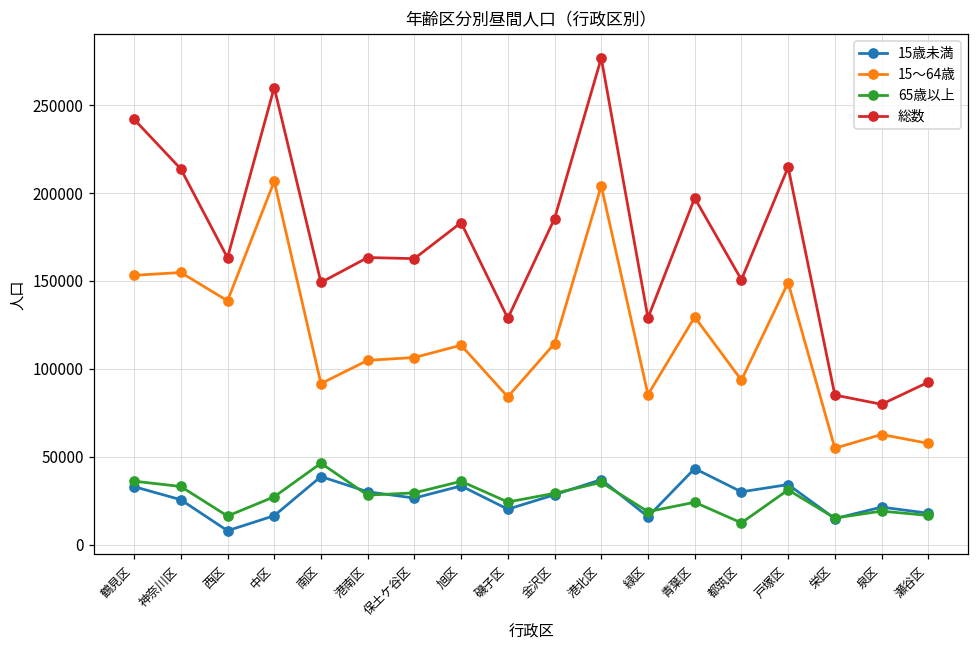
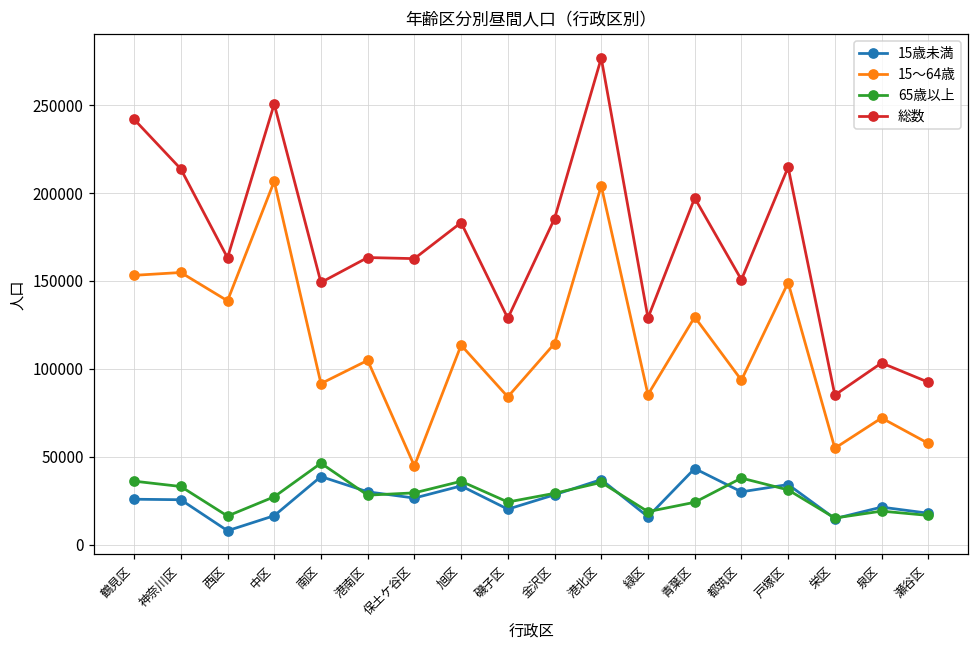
15歳未満, 鶴見区: 33000 -> 26000
総数, 中区: 260000 -> 251000
15～64歳, 保土ケ谷区: 107000 -> 45000
65歳以上, 都筑区: 13000 -> 38000
15～64歳, 泉区: 63000 -> 72000
総数, 泉区: 80000 -> 103000
